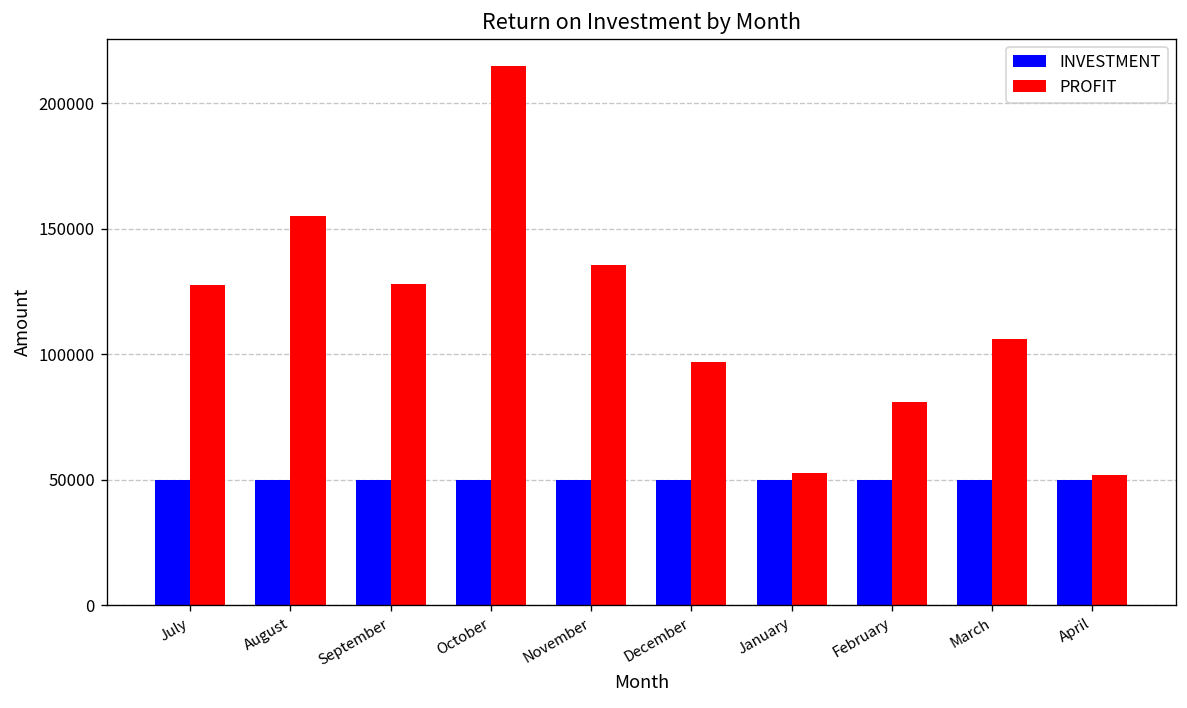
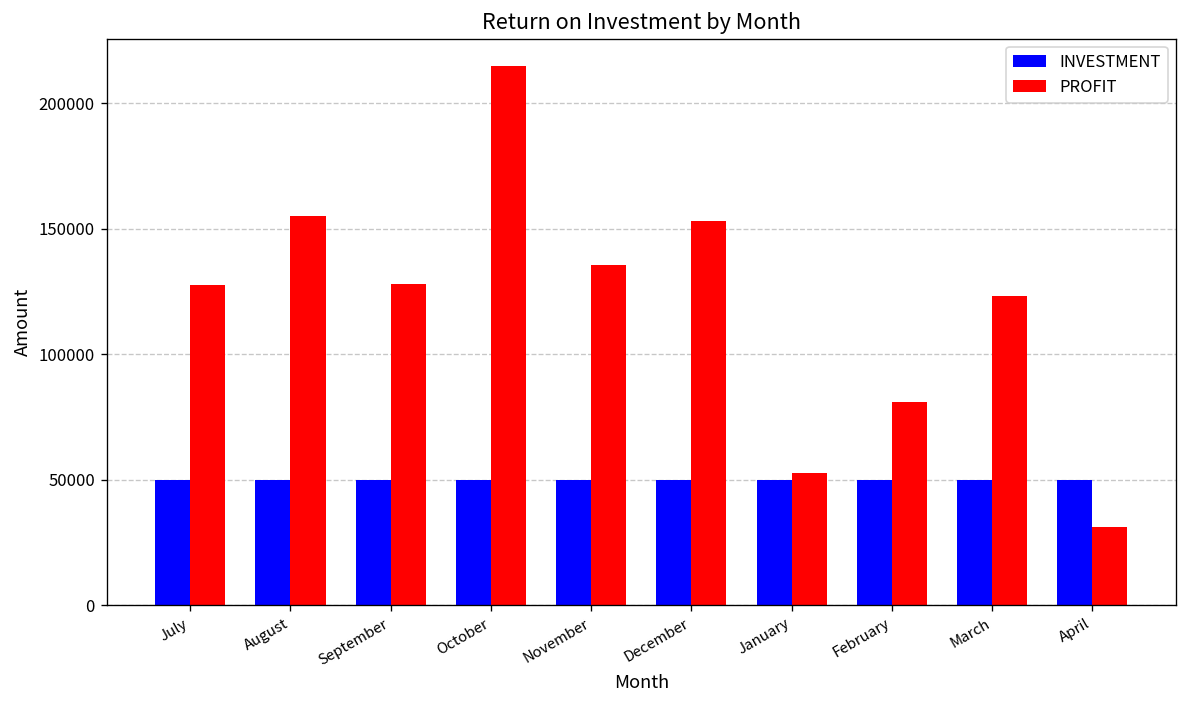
PROFIT, December: 97000 -> 153000
PROFIT, March: 106000 -> 123000
PROFIT, April: 52000 -> 31000
